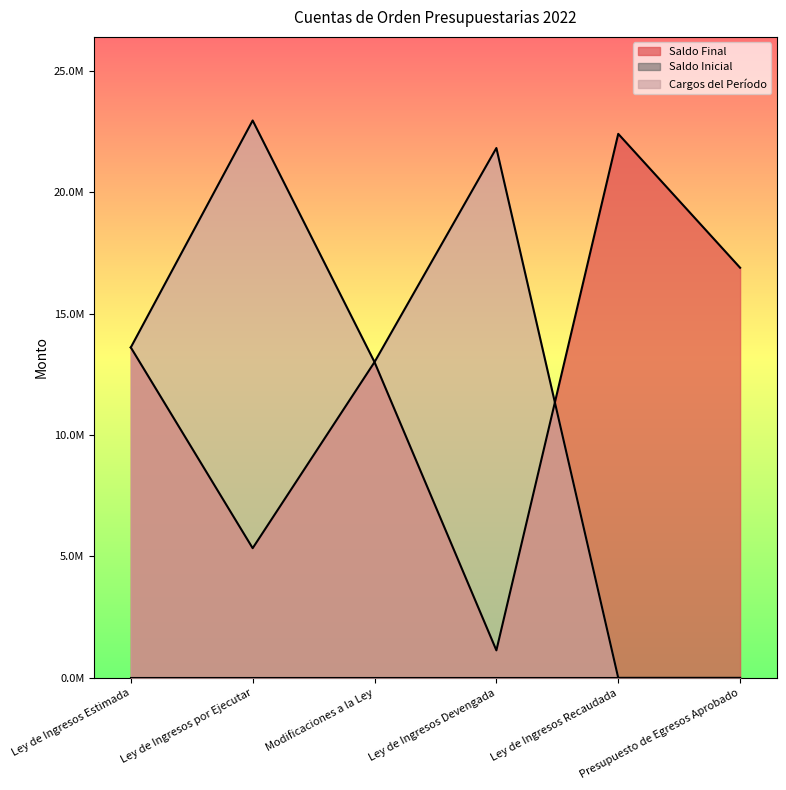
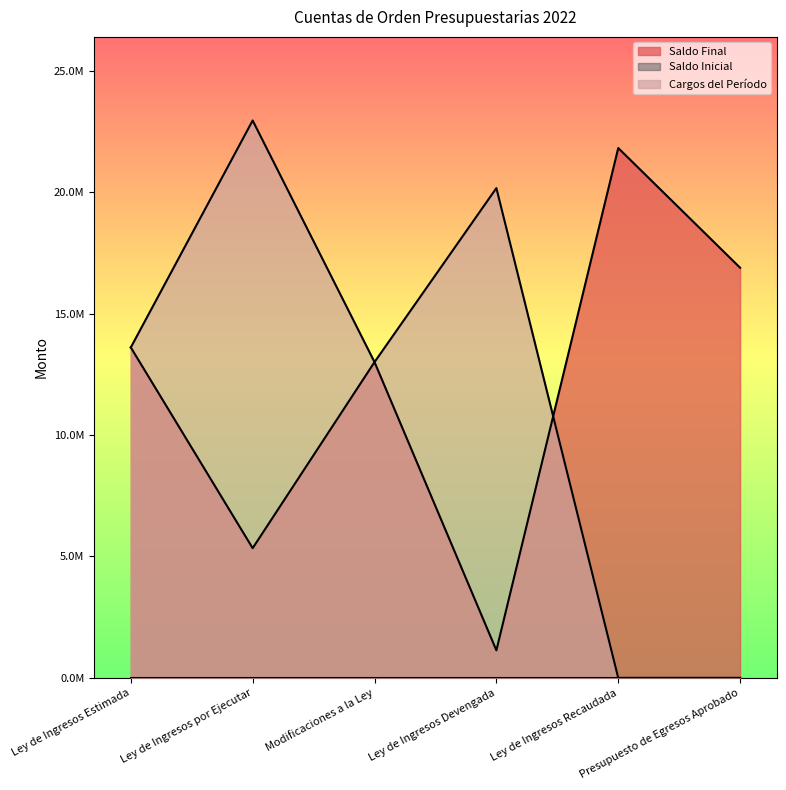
Cargos del Período, Ley de Ingresos Devengada: 21800000 -> 20200000
Saldo Final, Ley de Ingresos Recaudada: 22400000 -> 21800000
